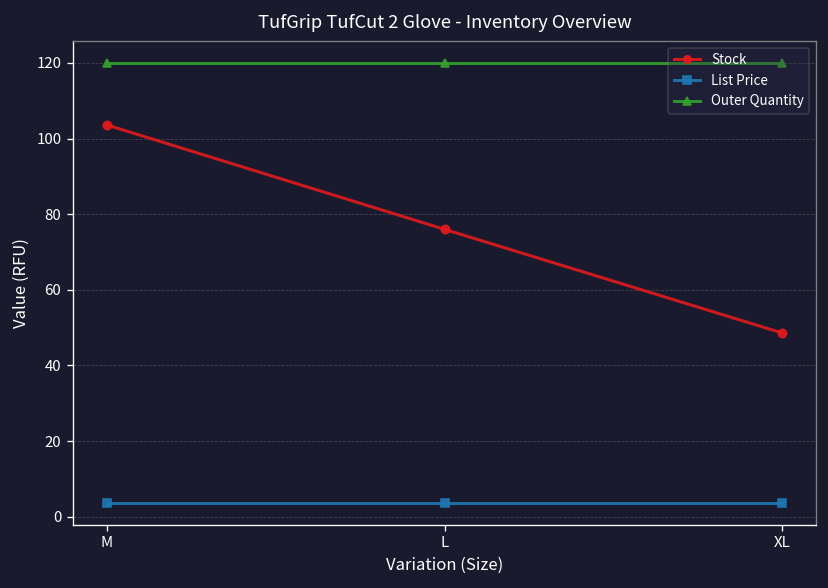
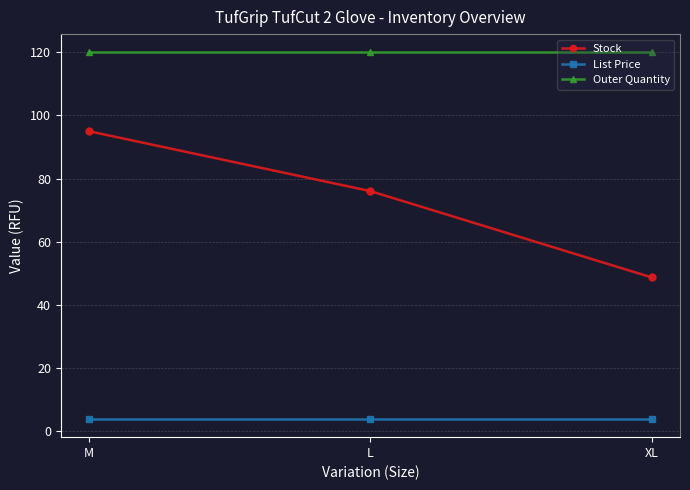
Stock, M: 104 -> 95
